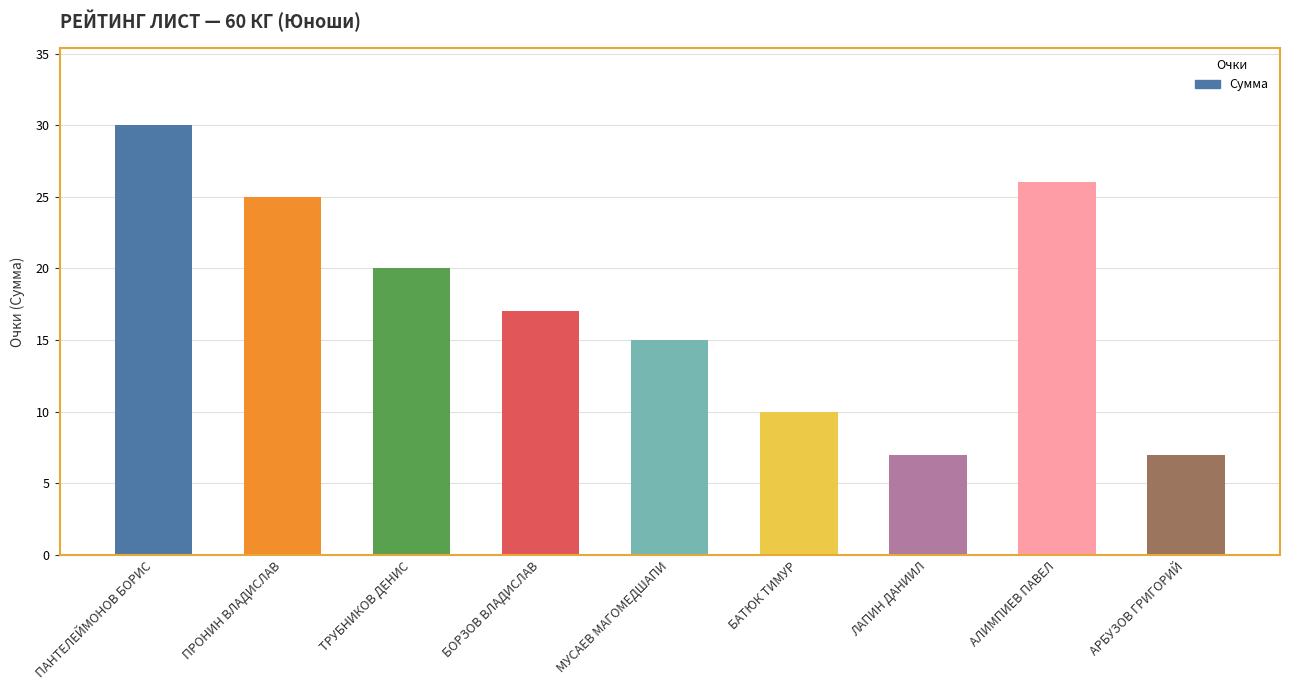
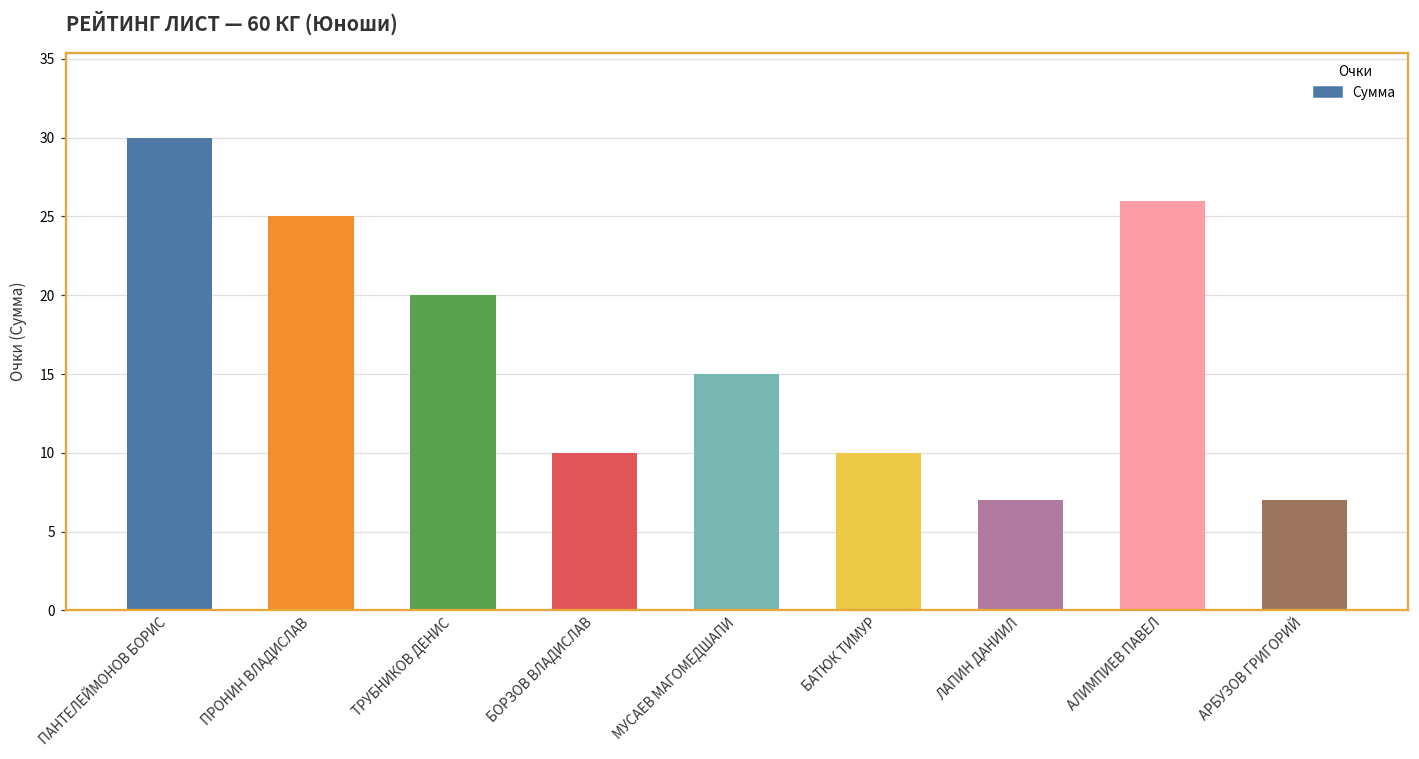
БОРЗОВ ВЛАДИСЛАВ: 17 -> 10
